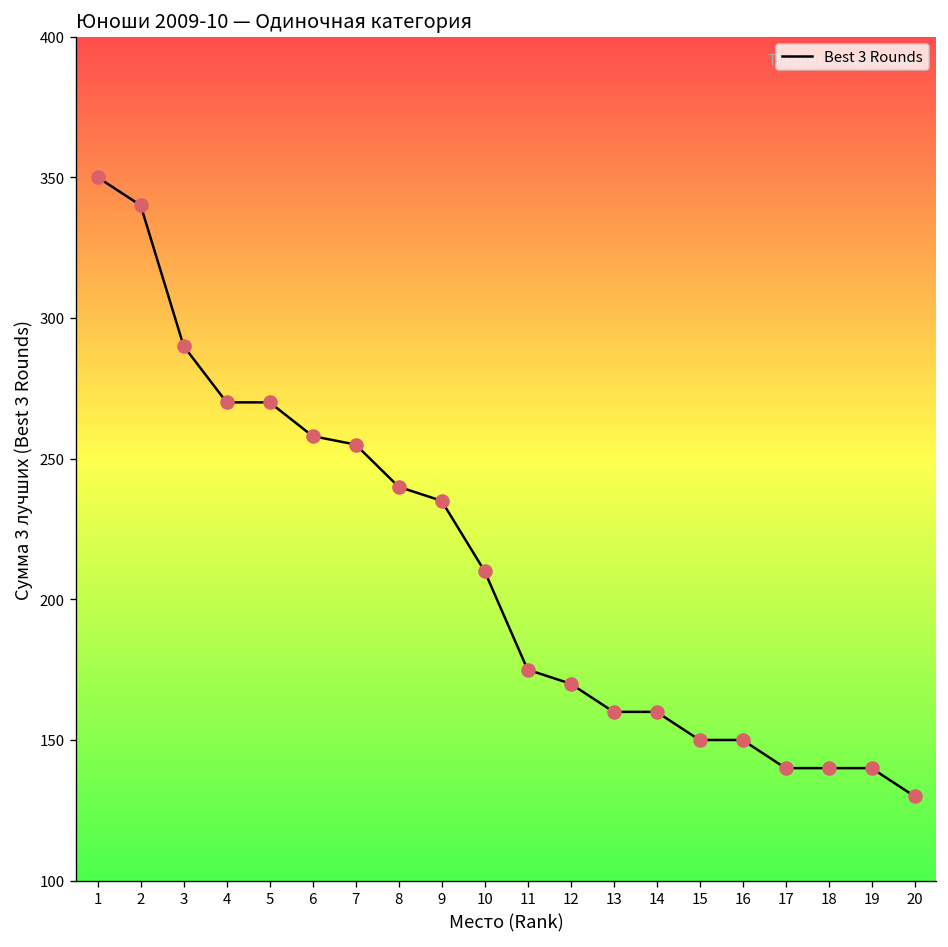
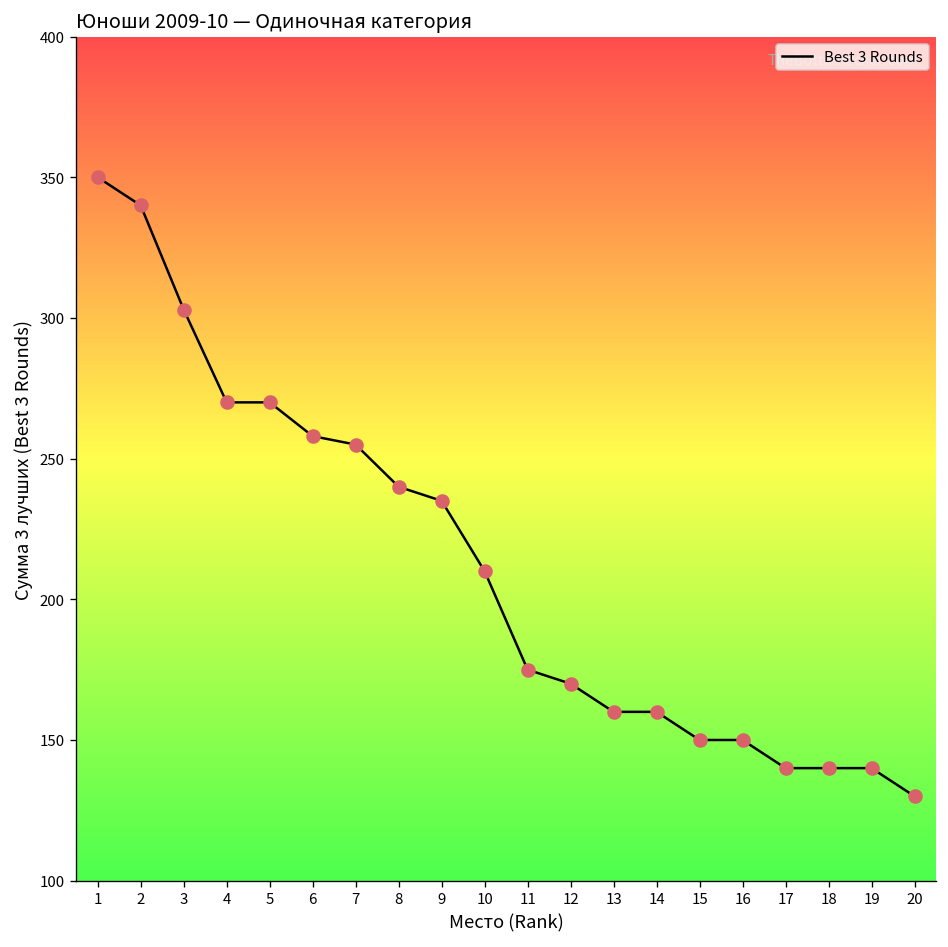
3: 290 -> 303
